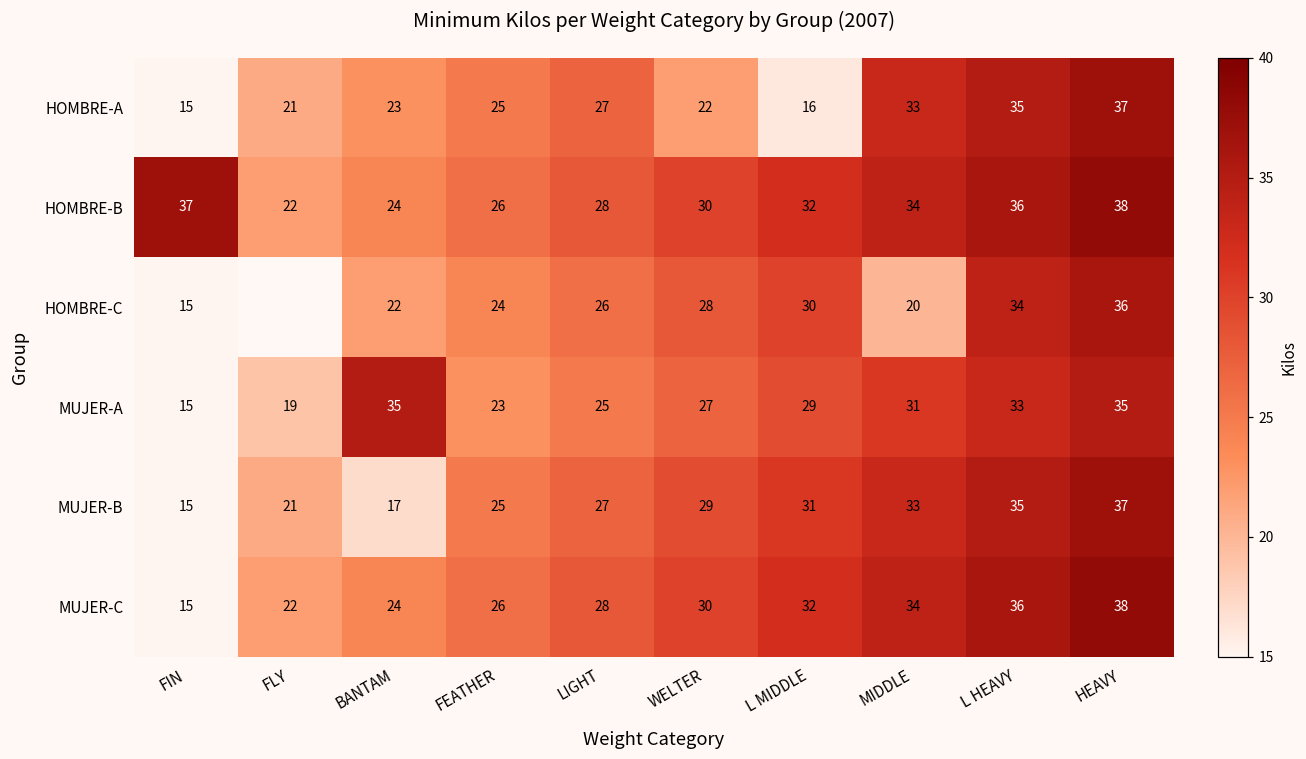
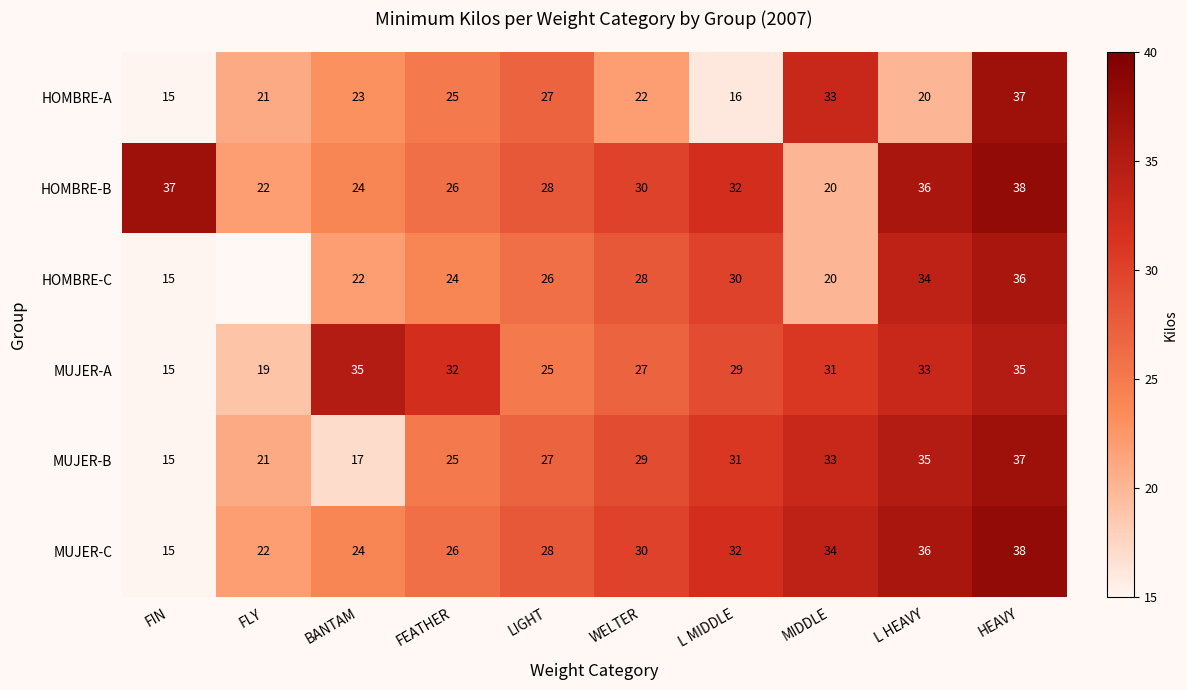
HOMBRE-A, L HEAVY: 35 -> 20
HOMBRE-B, MIDDLE: 34 -> 20
MUJER-A, FEATHER: 23 -> 32
